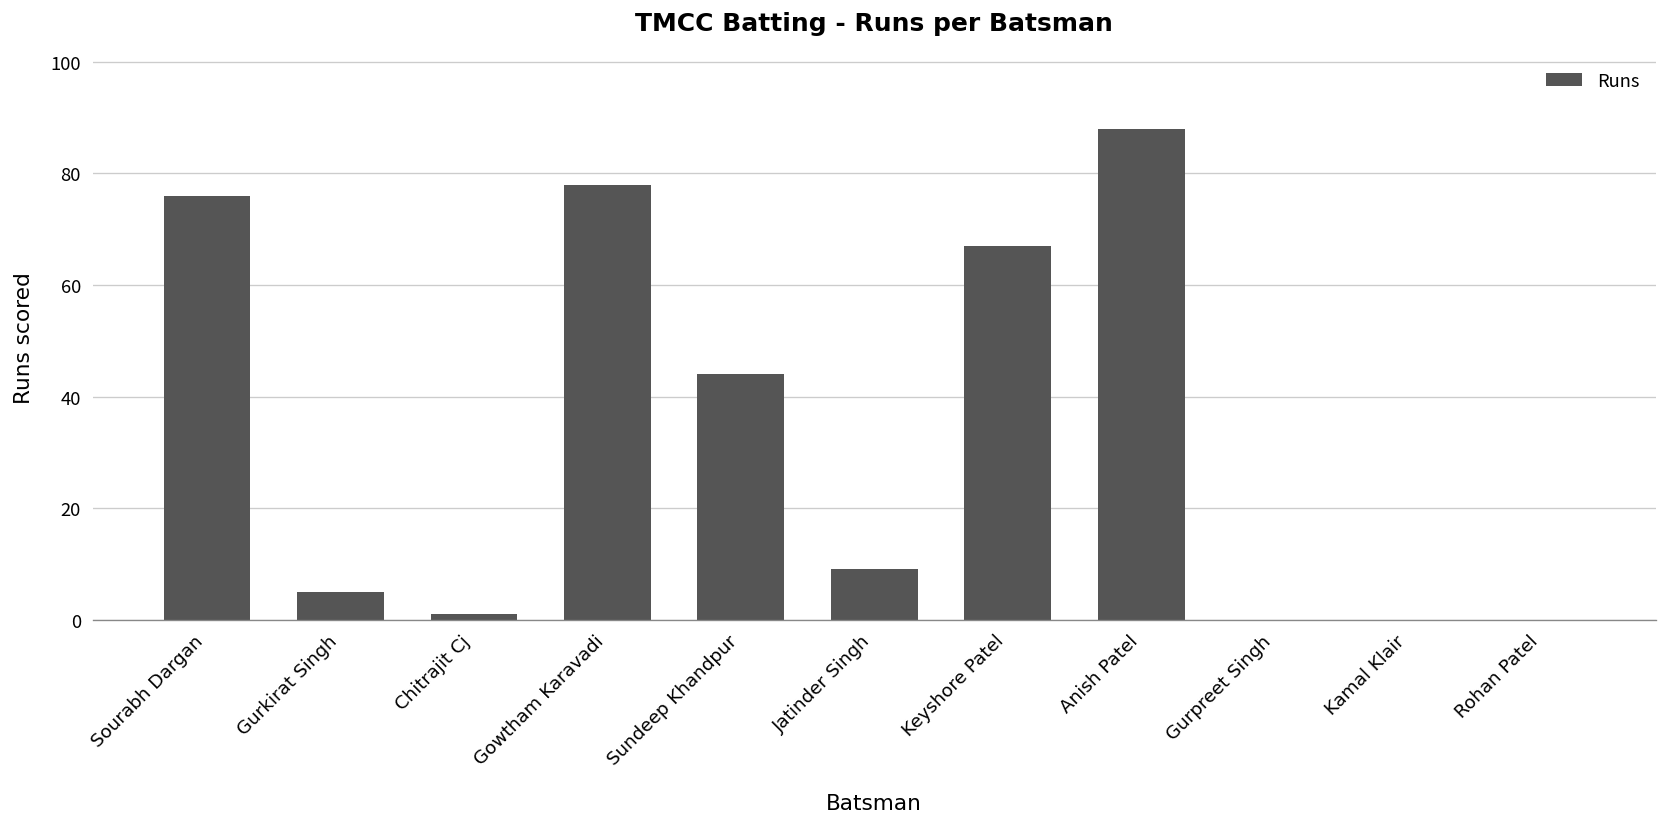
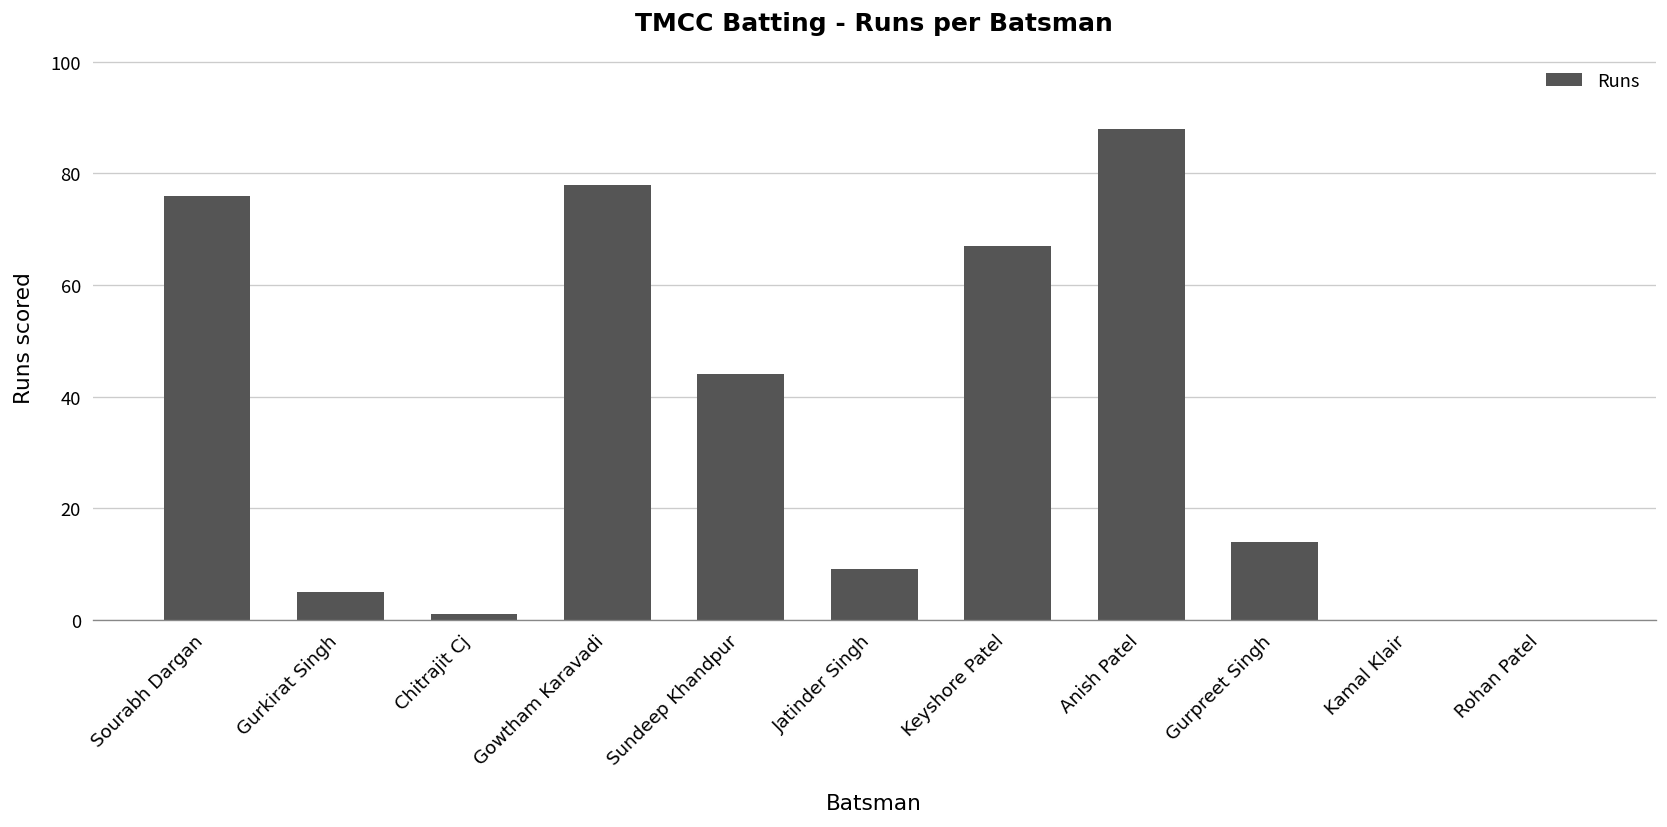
Gurpreet Singh: 0 -> 14
